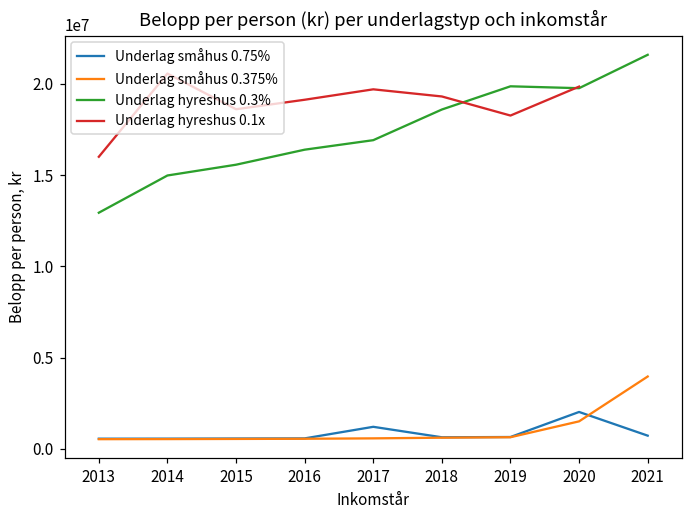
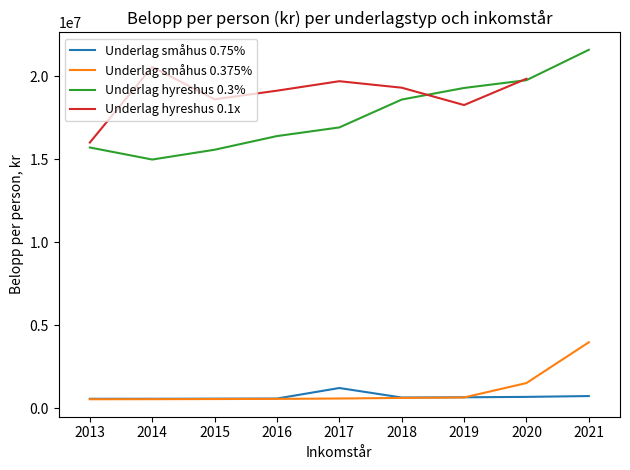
Underlag hyreshus 0.3%, 2013: 12900000 -> 15700000
Underlag hyreshus 0.3%, 2019: 19900000 -> 19300000
Underlag småhus 0.75%, 2020: 2000000 -> 700000
